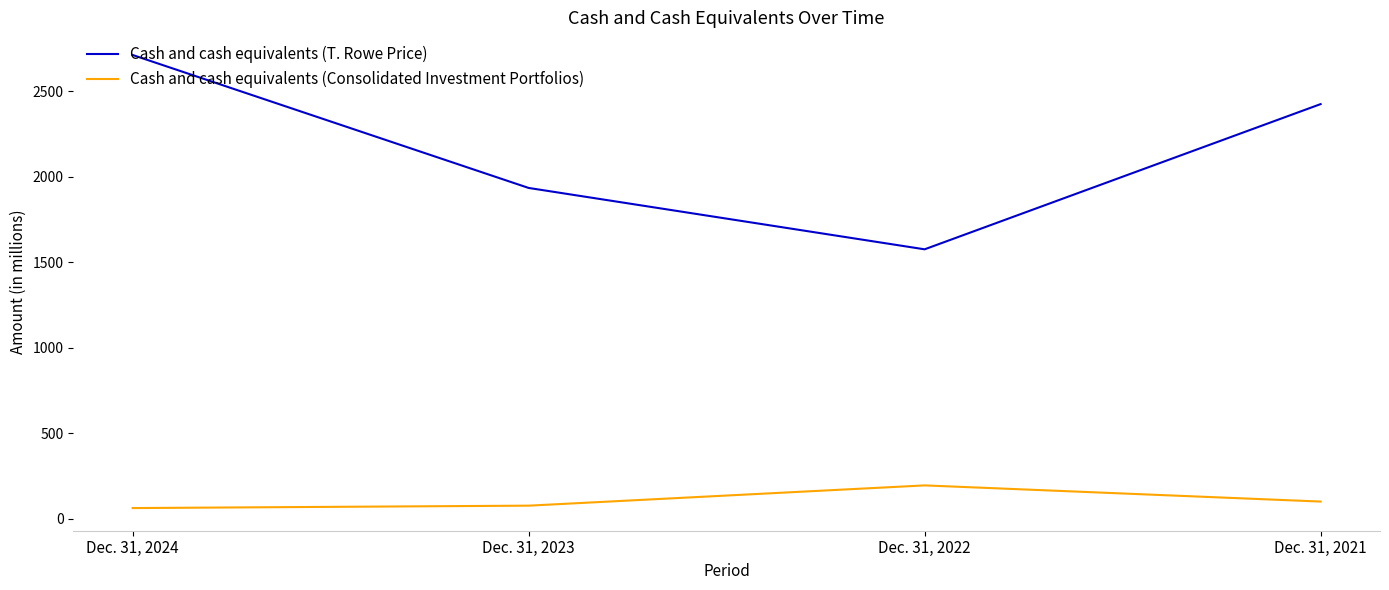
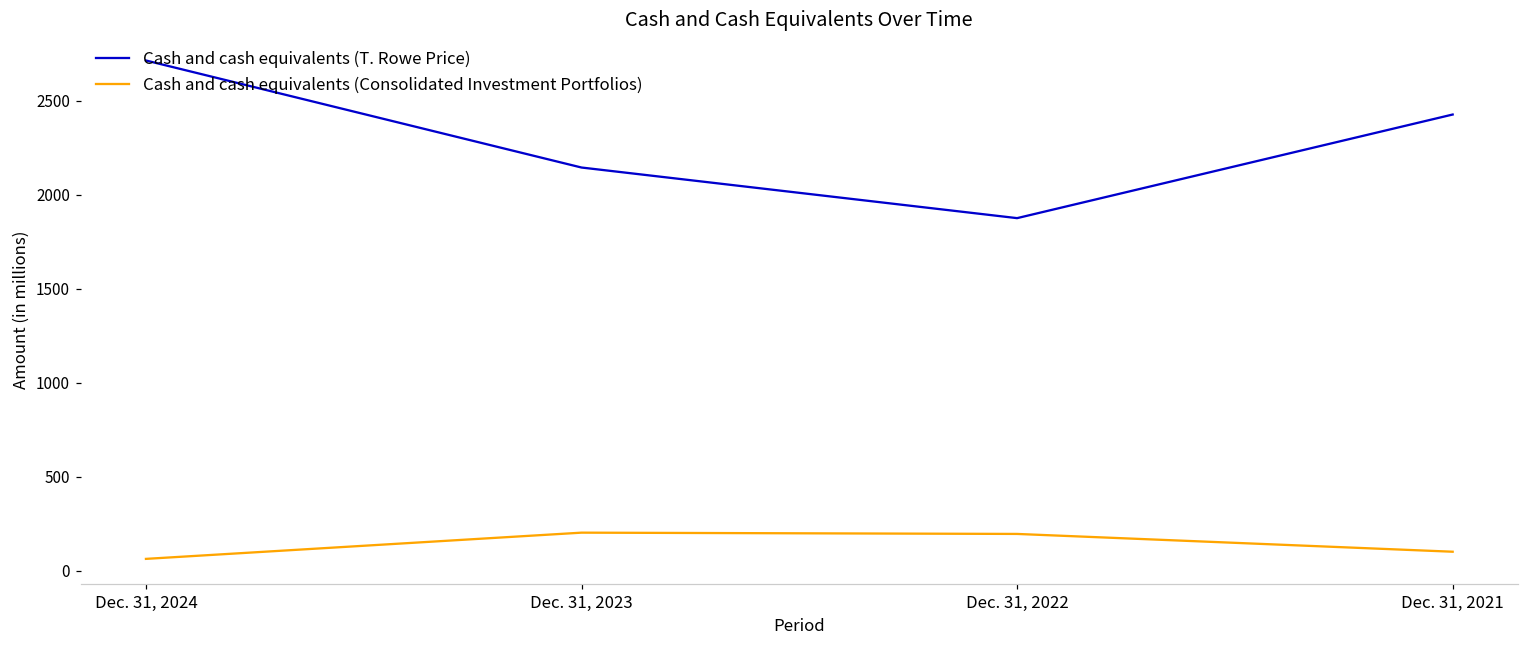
Cash and cash equivalents (T. Rowe Price), Dec. 31, 2023: 1940 -> 2140
Cash and cash equivalents (Consolidated Investment Portfolios), Dec. 31, 2023: 80 -> 200
Cash and cash equivalents (T. Rowe Price), Dec. 31, 2022: 1580 -> 1870
